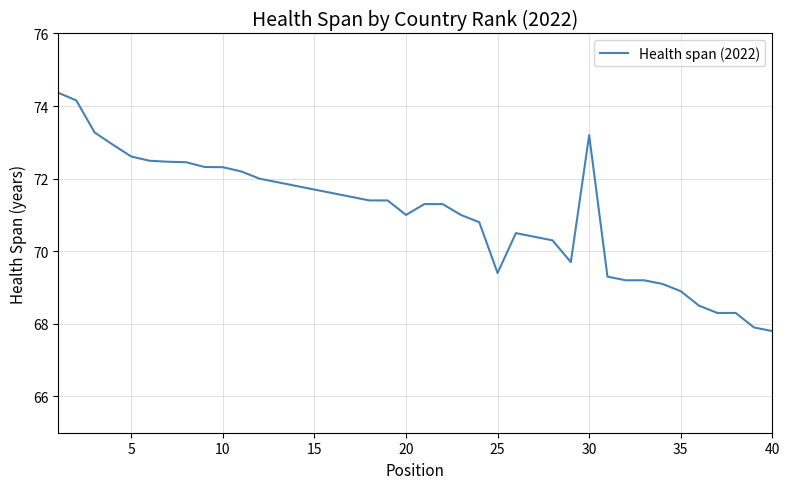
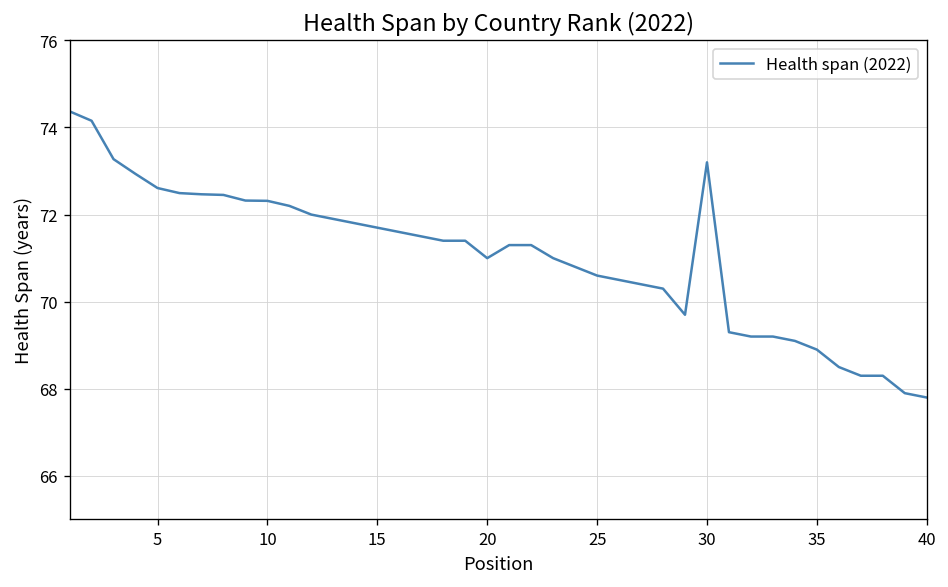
25: 69.4 -> 70.6
